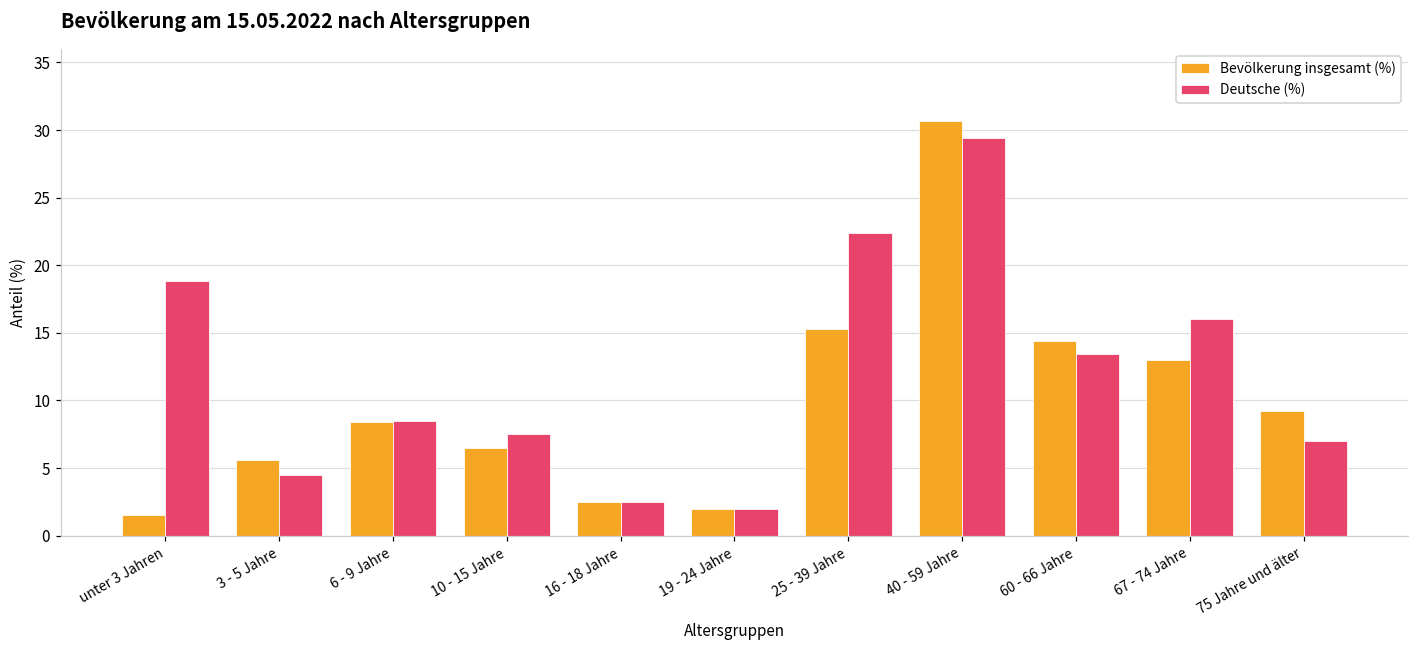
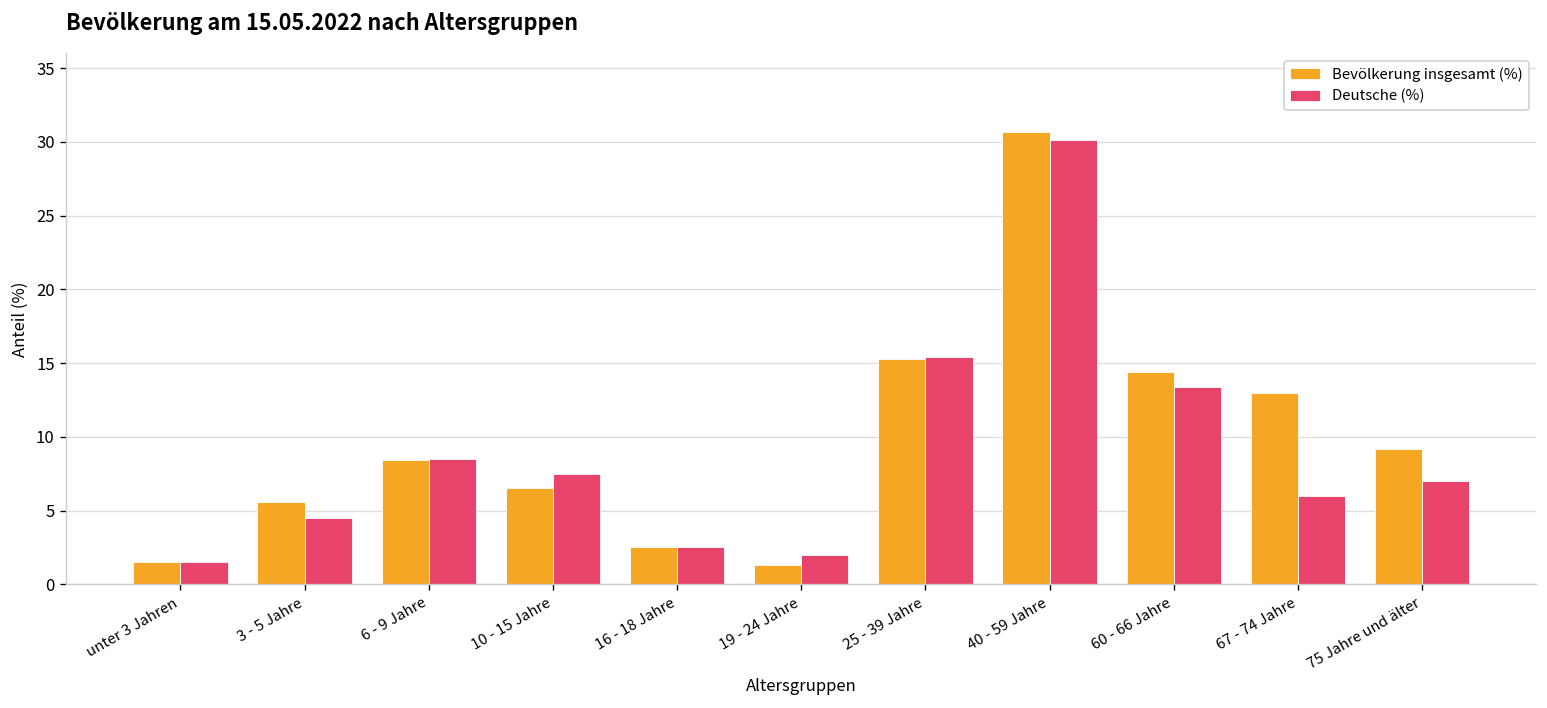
Deutsche (%), unter 3 Jahren: 18.8 -> 1.5
Bevölkerung insgesamt (%), 19 - 24 Jahre: 2.0 -> 1.3
Deutsche (%), 25 - 39 Jahre: 22.4 -> 15.4
Deutsche (%), 40 - 59 Jahre: 29.4 -> 30.1
Deutsche (%), 67 - 74 Jahre: 16 -> 6
